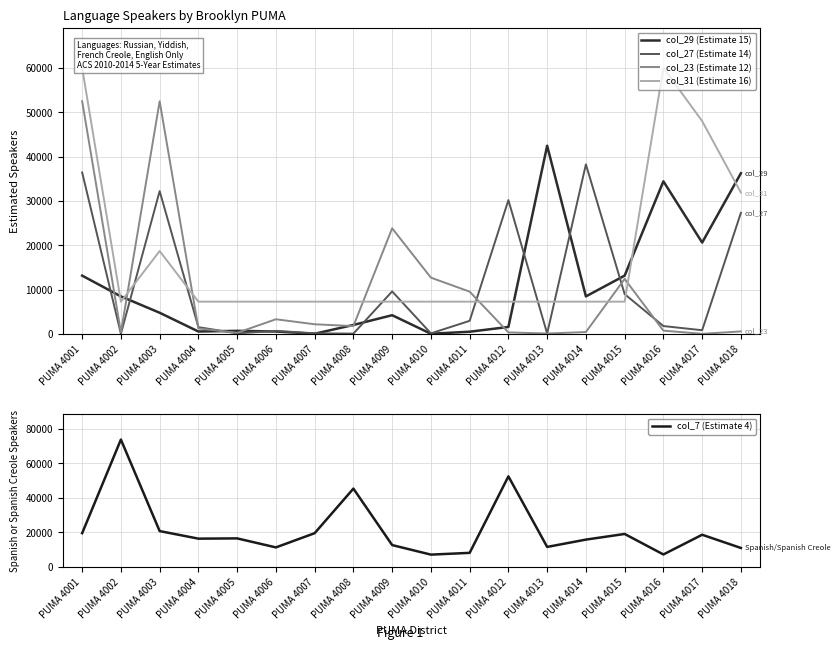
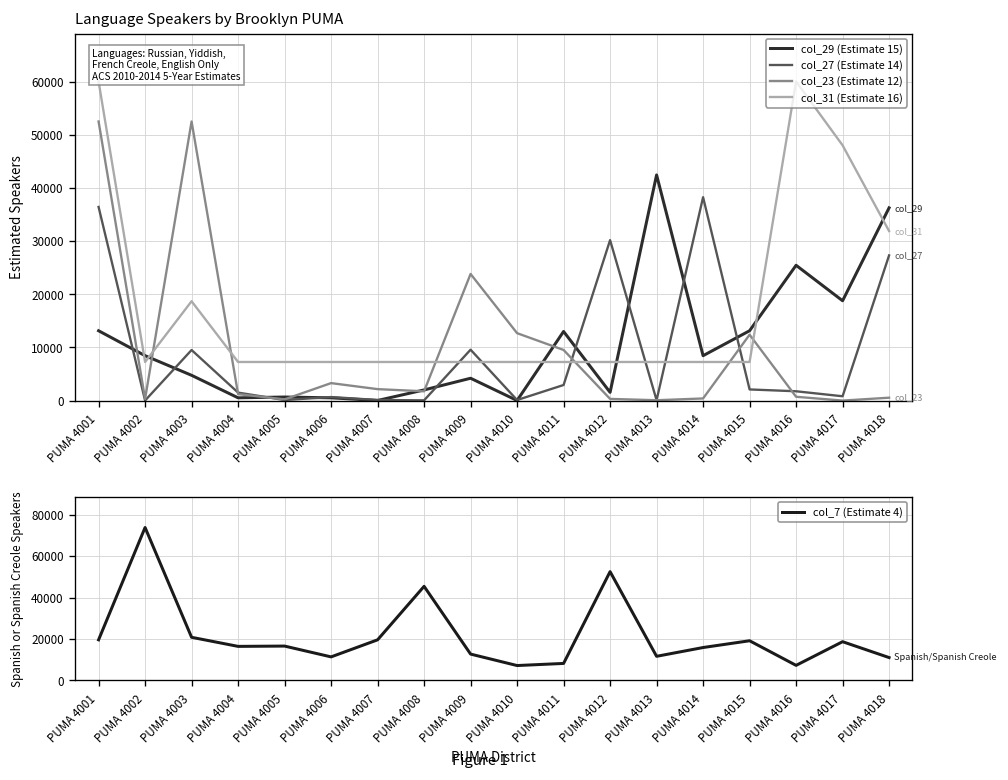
Language Speakers by Brooklyn PUMA, col_27 (Estimate 14), PUMA 4003: 32000 -> 10000
Language Speakers by Brooklyn PUMA, col_29 (Estimate 15), PUMA 4011: 0 -> 13000
Language Speakers by Brooklyn PUMA, col_27 (Estimate 14), PUMA 4015: 9000 -> 2000
Language Speakers by Brooklyn PUMA, col_29 (Estimate 15), PUMA 4016: 34000 -> 25000
Language Speakers by Brooklyn PUMA, col_29 (Estimate 15), PUMA 4017: 21000 -> 19000
